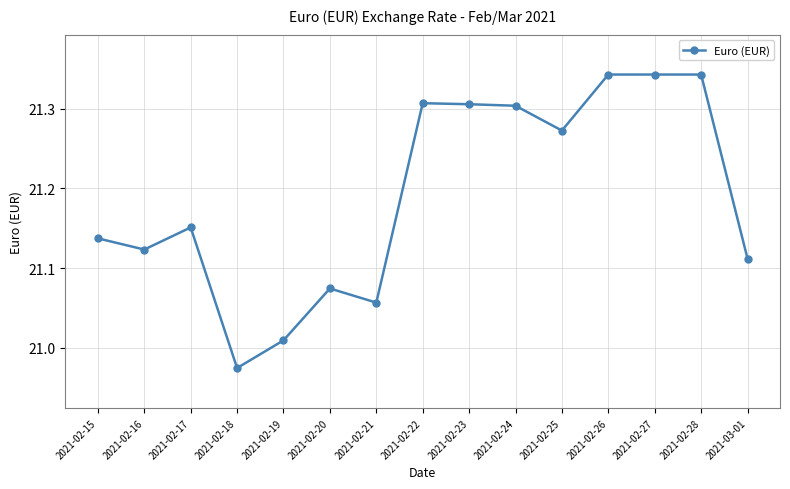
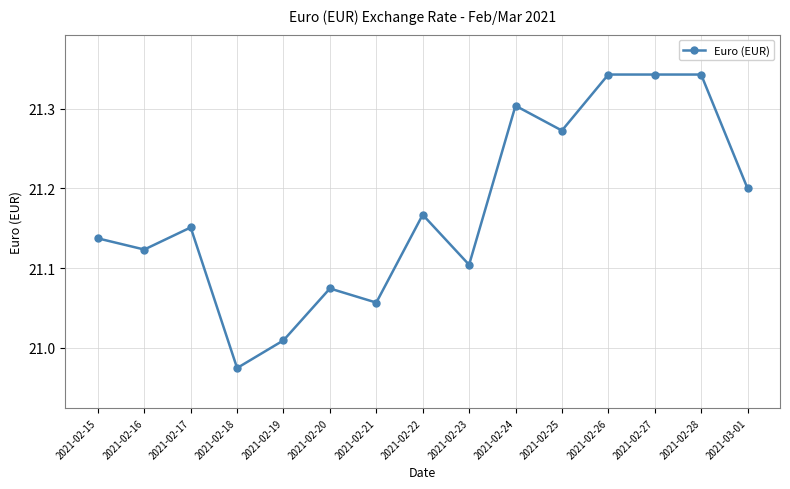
2021-02-22: 21.31 -> 21.17
2021-02-23: 21.31 -> 21.10
2021-03-01: 21.11 -> 21.20
